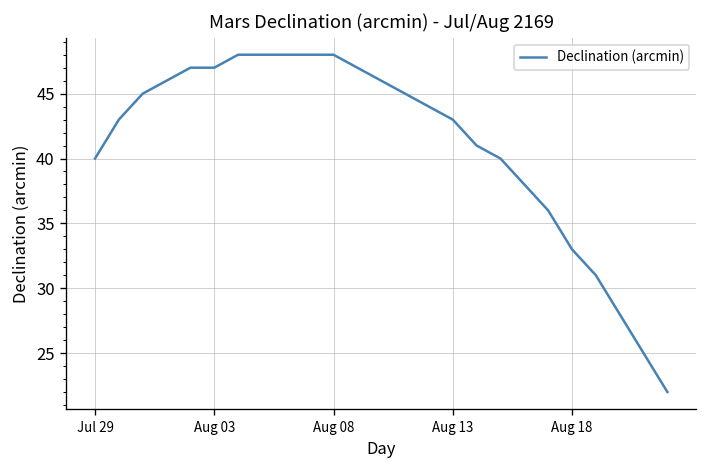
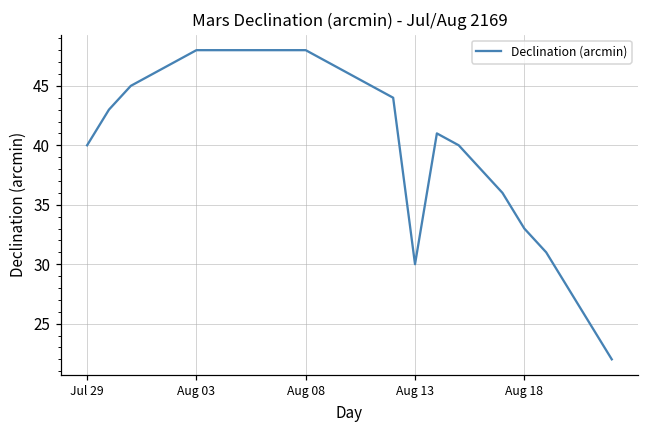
Aug 03: 47 -> 48
Aug 13: 43 -> 30
